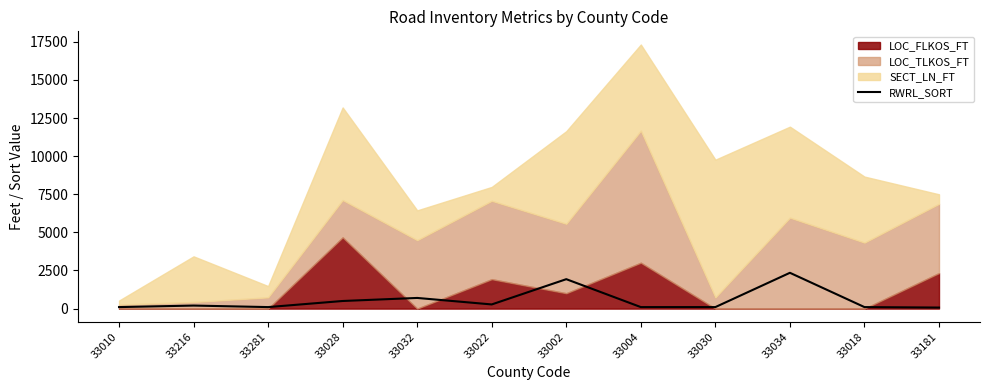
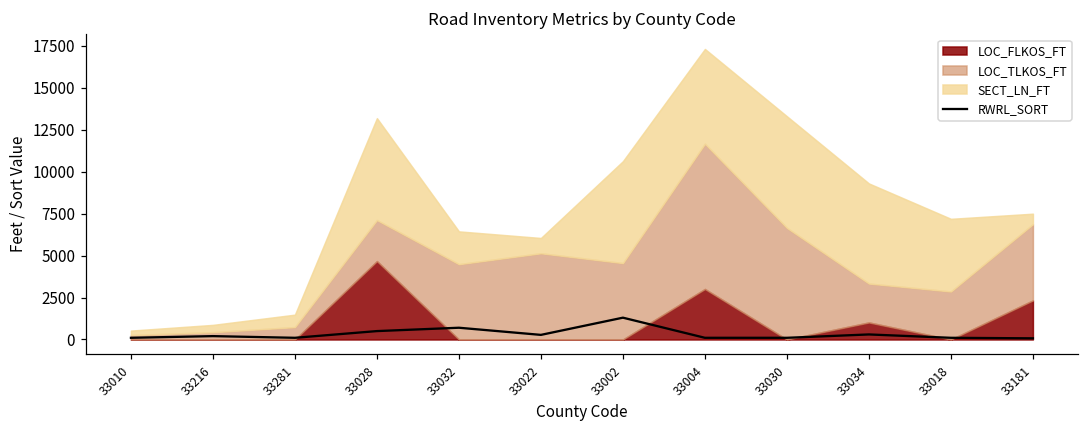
SECT_LN_FT, 33216: 3000 -> 400
LOC_FLKOS_FT, 33022: 1900 -> 0
RWRL_SORT, 33002: 1900 -> 1300
LOC_FLKOS_FT, 33002: 1000 -> 0
LOC_TLKOS_FT, 33030: 700 -> 6700
SECT_LN_FT, 33030: 9000 -> 6700
RWRL_SORT, 33034: 2300 -> 300
LOC_FLKOS_FT, 33034: 0 -> 1000
LOC_TLKOS_FT, 33034: 6000 -> 2300
LOC_TLKOS_FT, 33018: 4300 -> 2900
